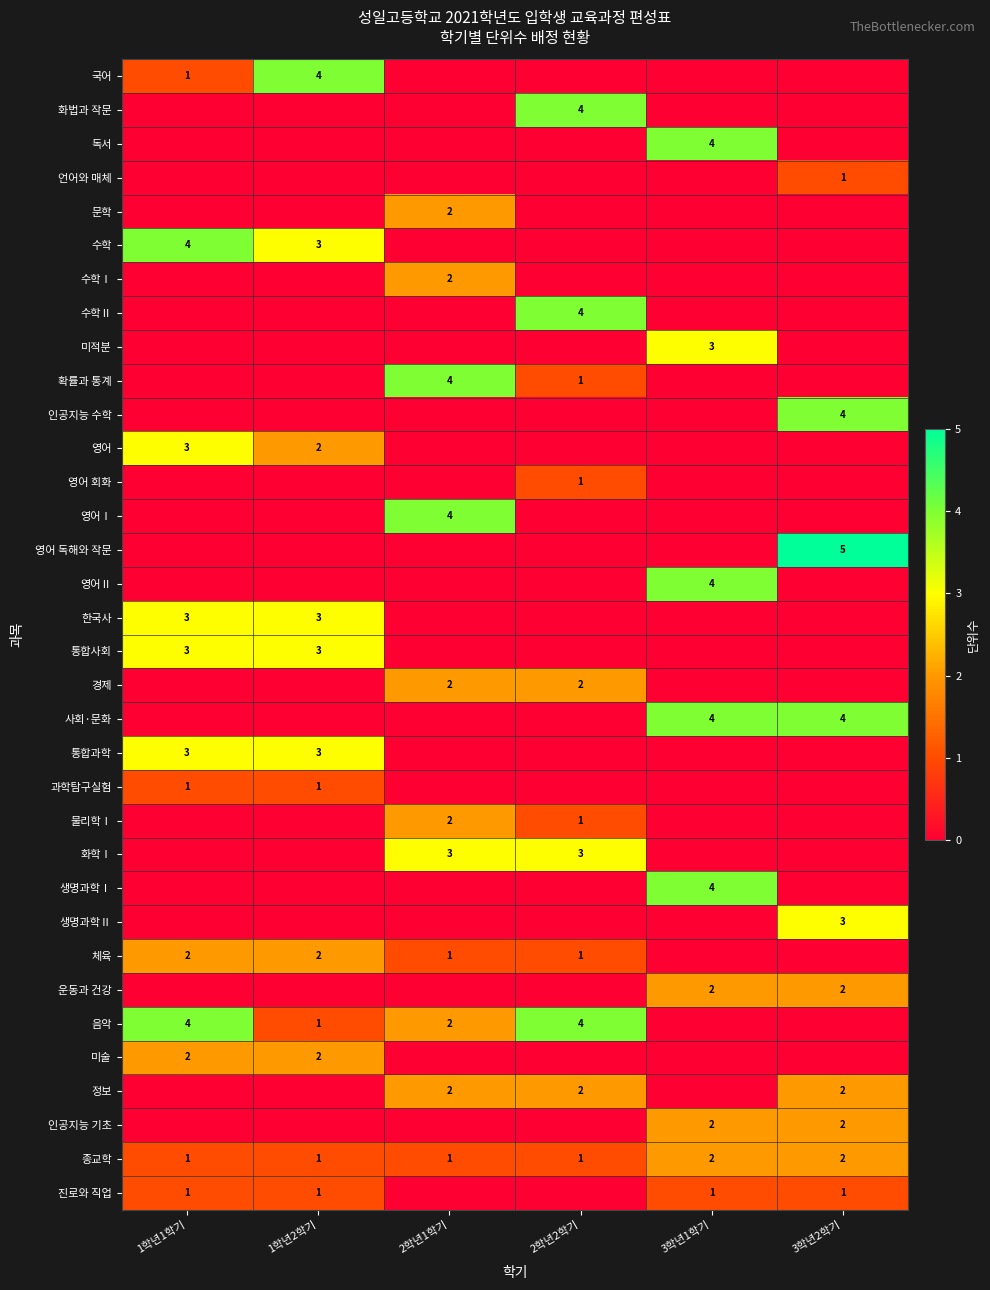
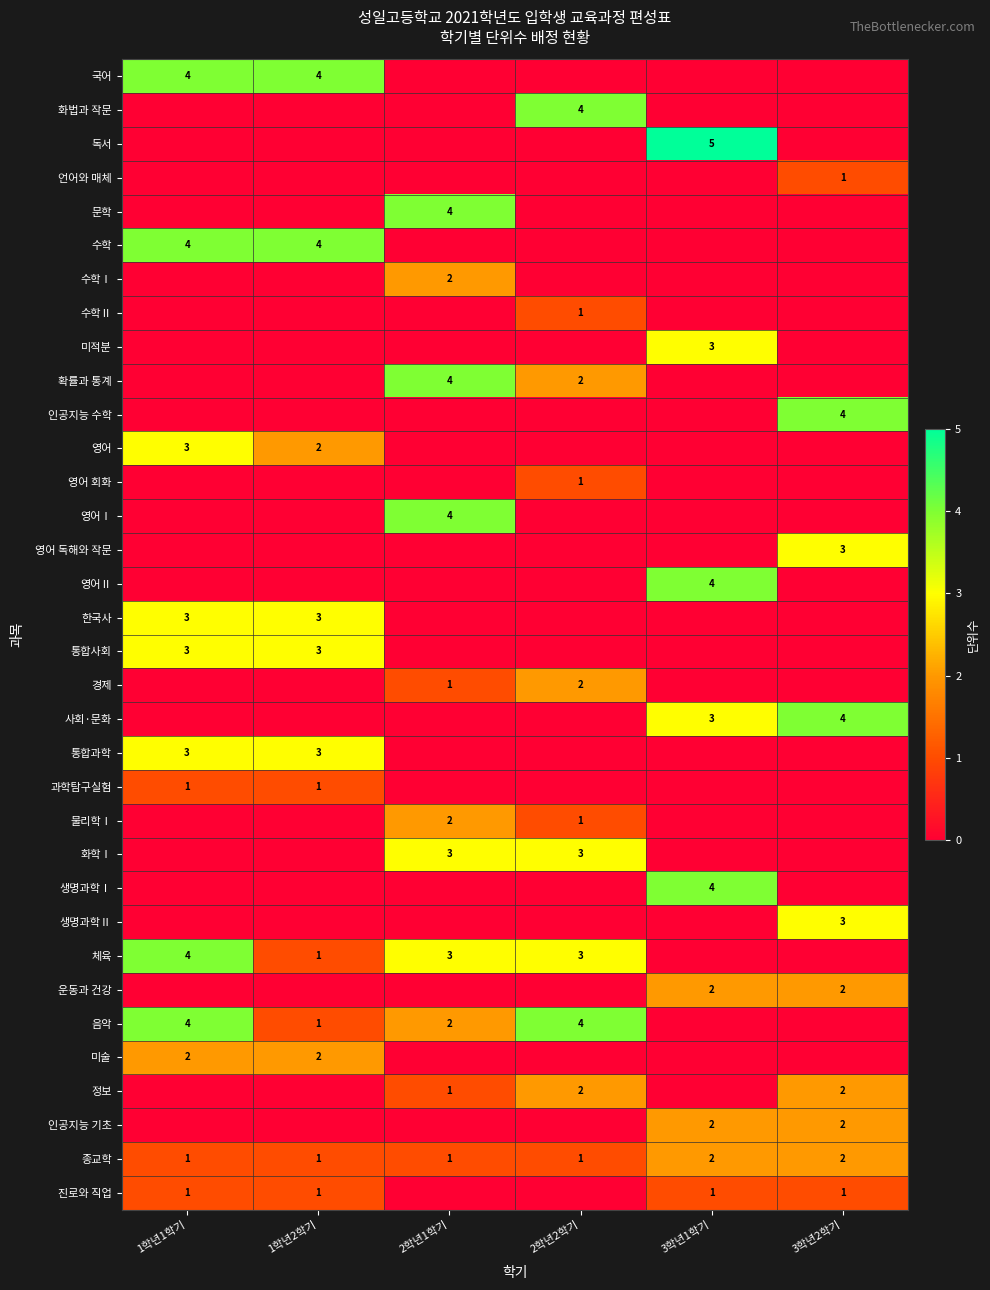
국어, 1학년1학기: 1 -> 4
독서, 3학년1학기: 4 -> 5
문학, 2학년1학기: 2 -> 4
수학, 1학년2학기: 3 -> 4
수학Ⅱ, 2학년2학기: 4 -> 1
확률과 통계, 2학년2학기: 1 -> 2
영어 독해와 작문, 3학년2학기: 5 -> 3
경제, 2학년1학기: 2 -> 1
사회·문화, 3학년1학기: 4 -> 3
체육, 1학년1학기: 2 -> 4
체육, 1학년2학기: 2 -> 1
체육, 2학년1학기: 1 -> 3
체육, 2학년2학기: 1 -> 3
정보, 2학년1학기: 2 -> 1
